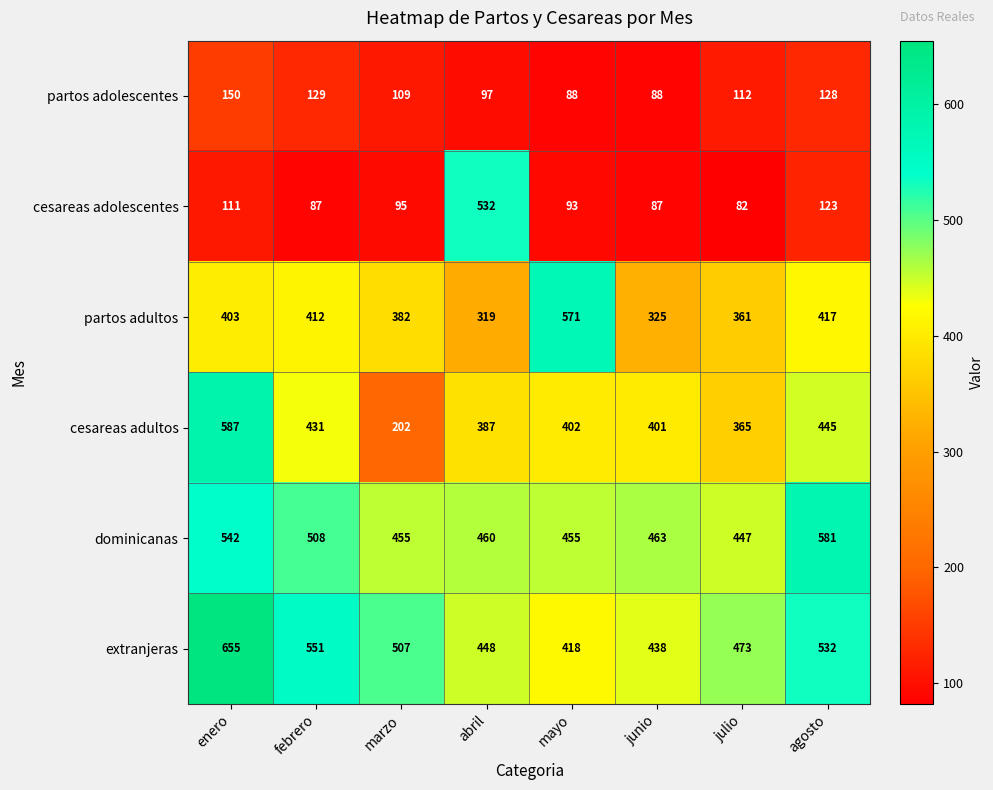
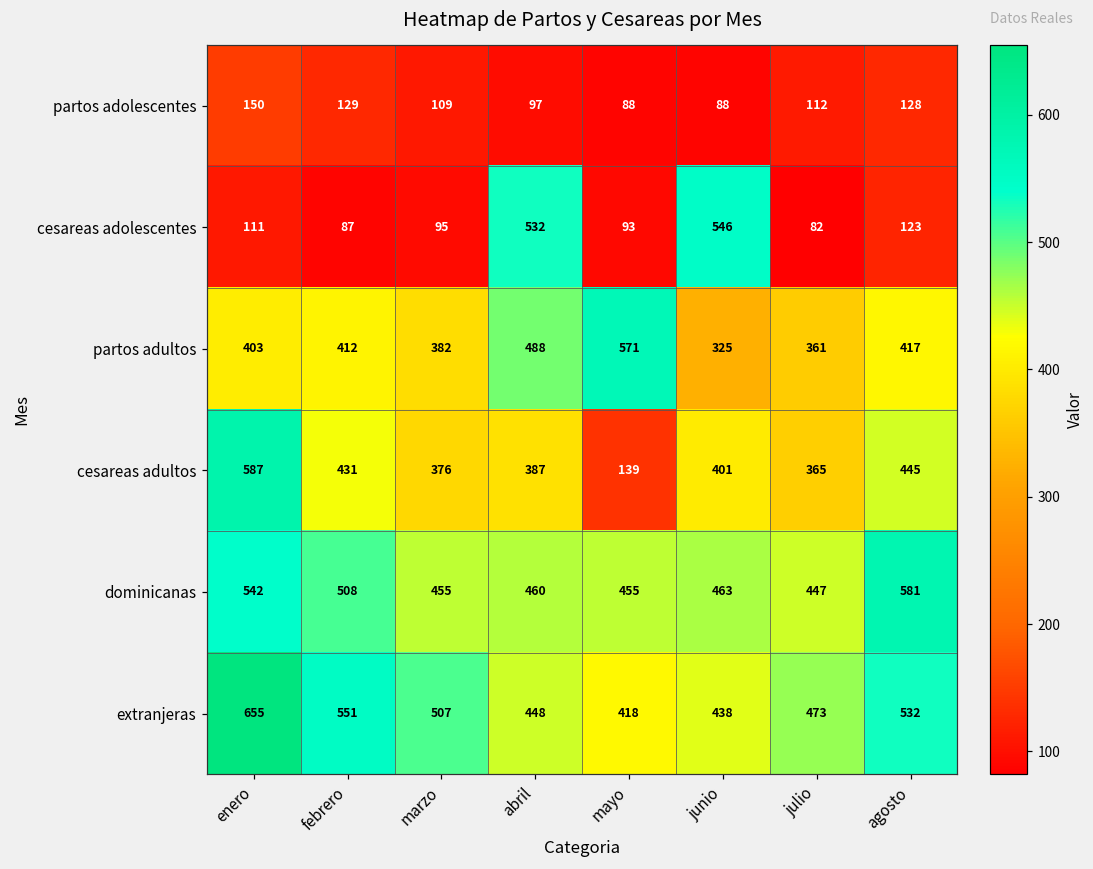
cesareas adolescentes, junio: 87 -> 546
partos adultos, abril: 319 -> 488
cesareas adultos, marzo: 202 -> 376
cesareas adultos, mayo: 402 -> 139
